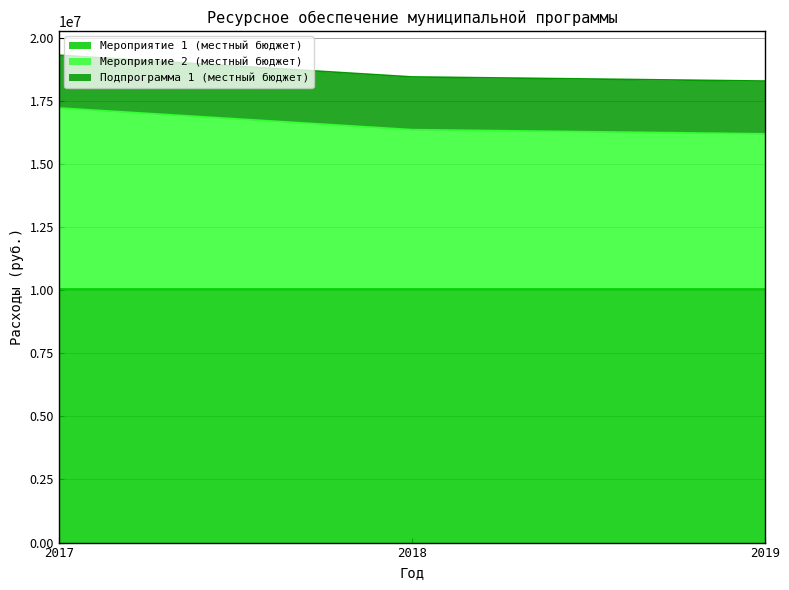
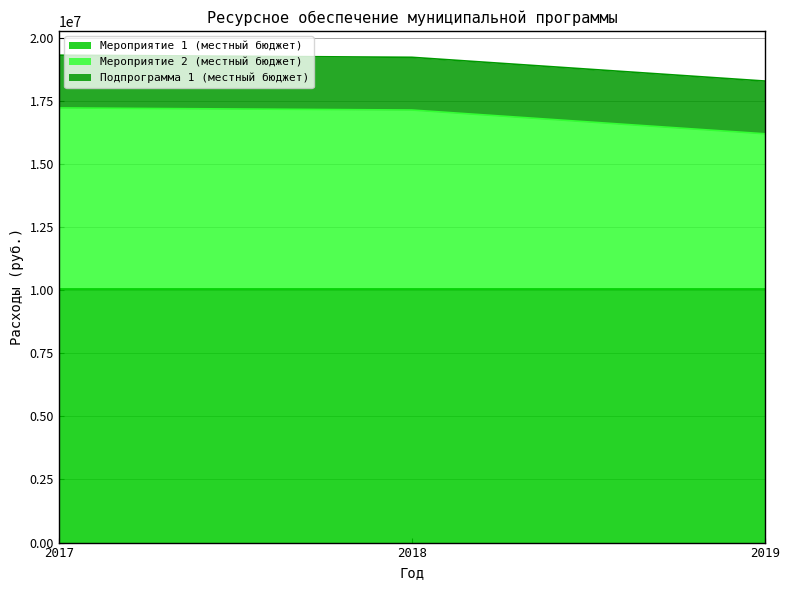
Мероприятие 2 (местный бюджет), 2018: 6300000 -> 7100000
